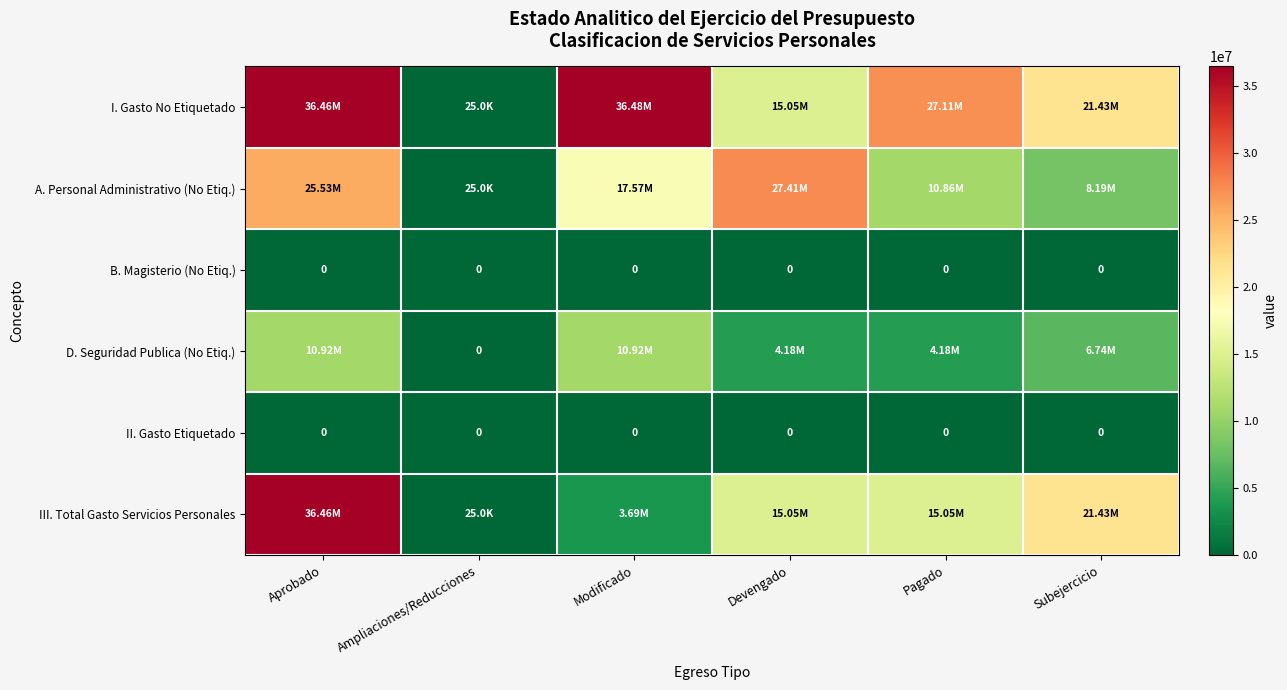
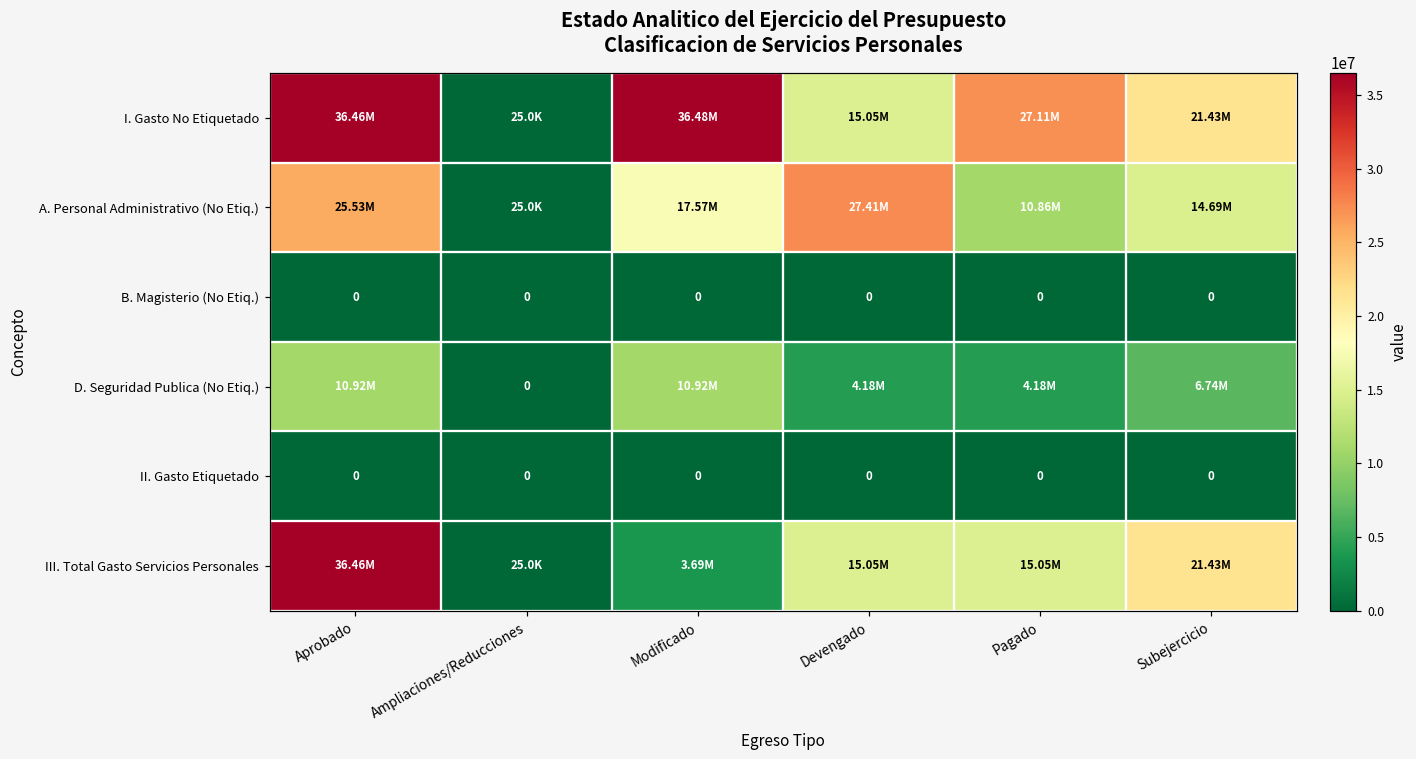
A. Personal Administrativo (No Etiq.), Subejercicio: 8.19M -> 14.69M
